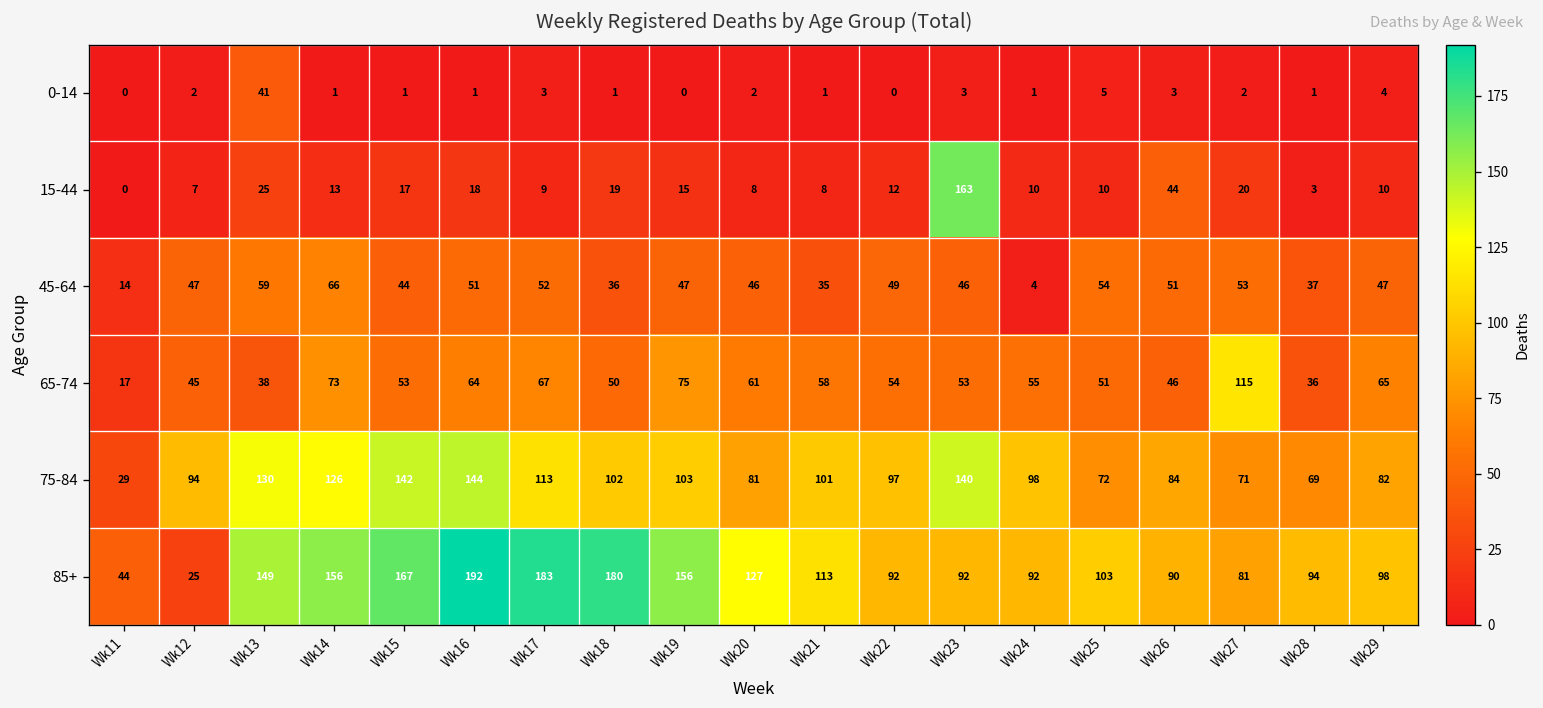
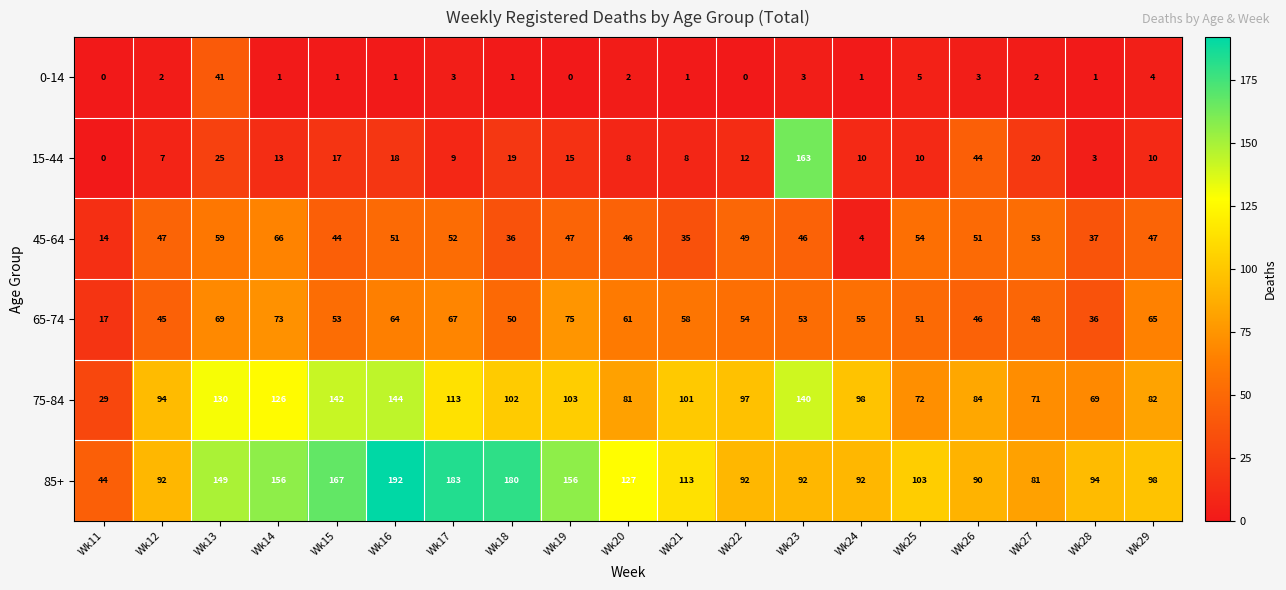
65-74, Wk13: 38 -> 69
65-74, Wk27: 115 -> 48
85+, Wk12: 25 -> 92
